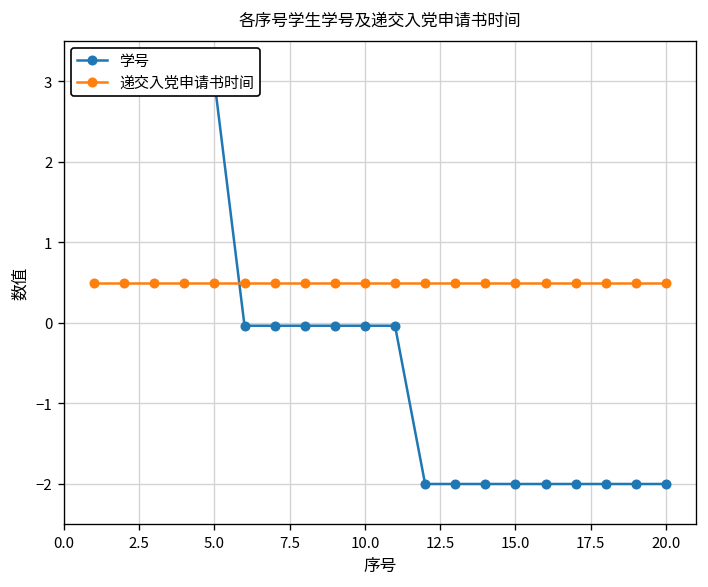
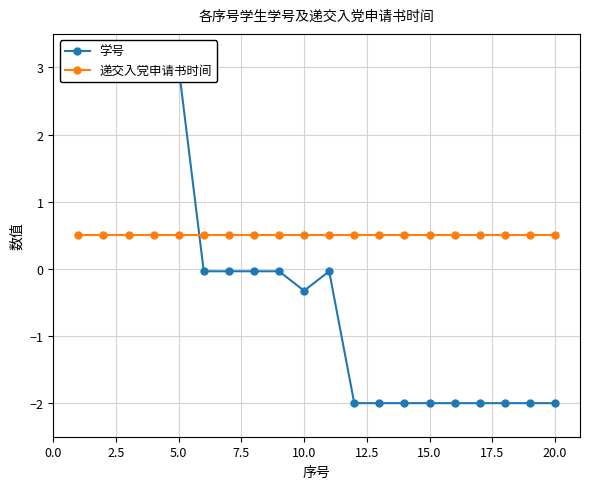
学号, 10.0: 0.0 -> -0.3
